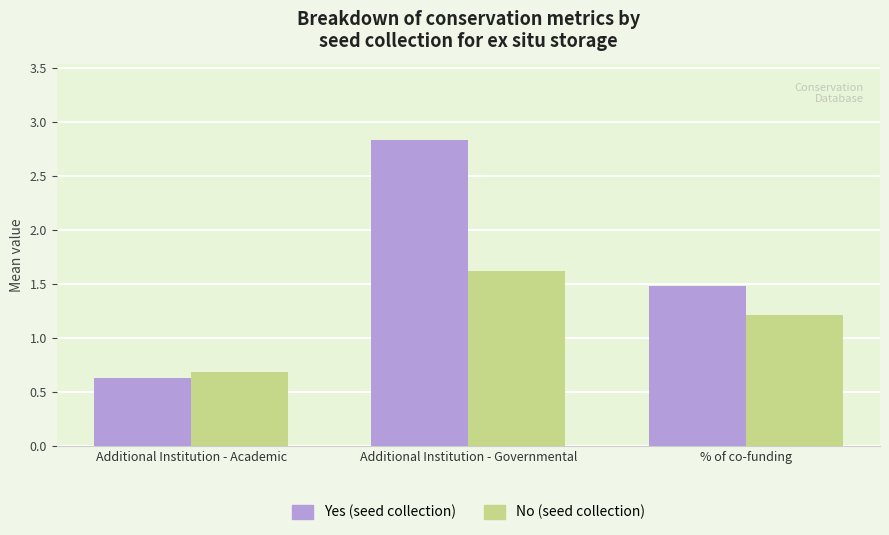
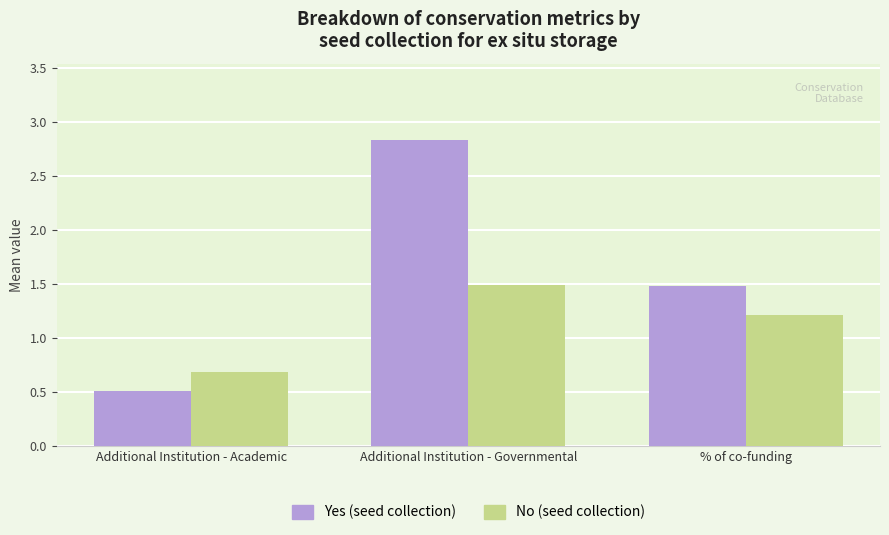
Yes (seed collection), Additional Institution - Academic: 0.63 -> 0.51
No (seed collection), Additional Institution - Governmental: 1.62 -> 1.49
